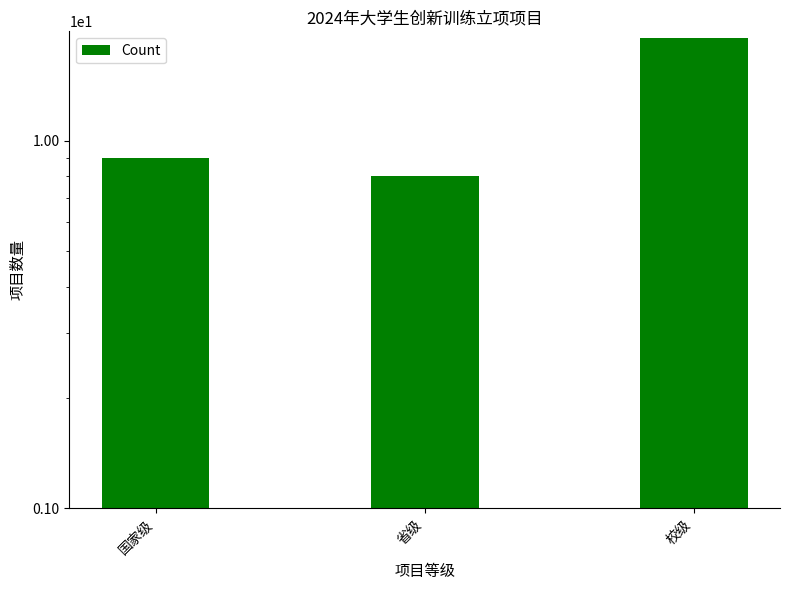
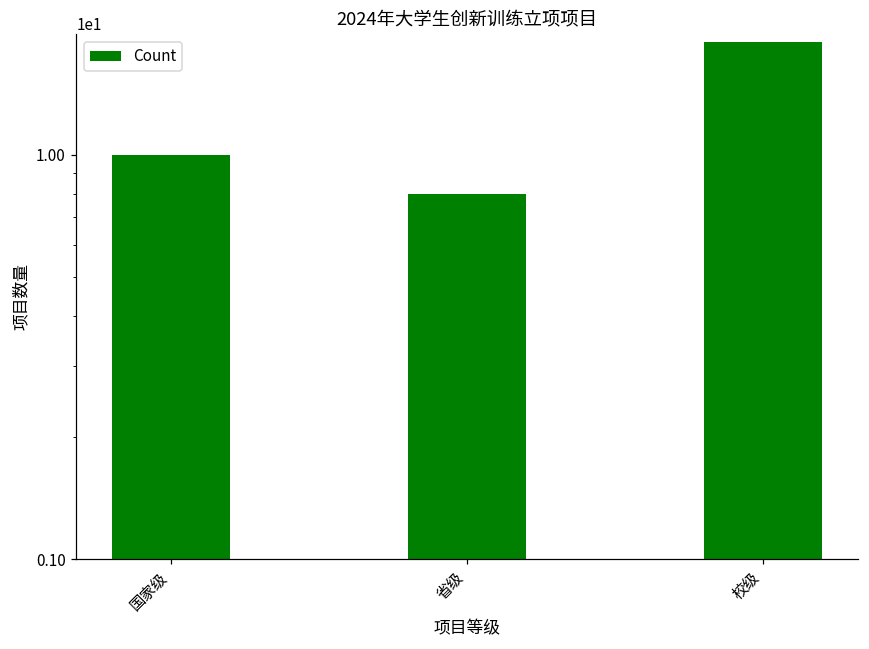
国家级: 9 -> 10
